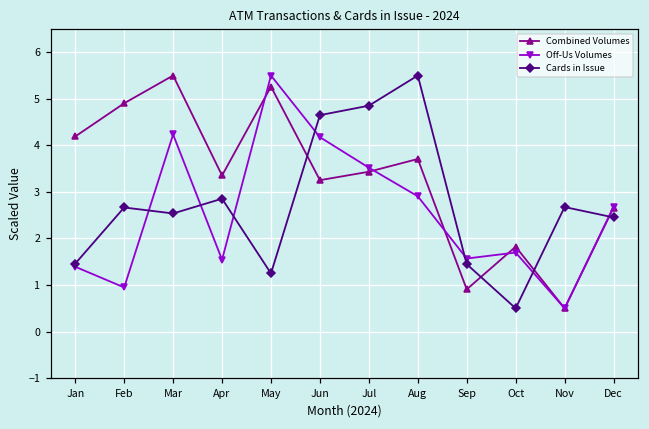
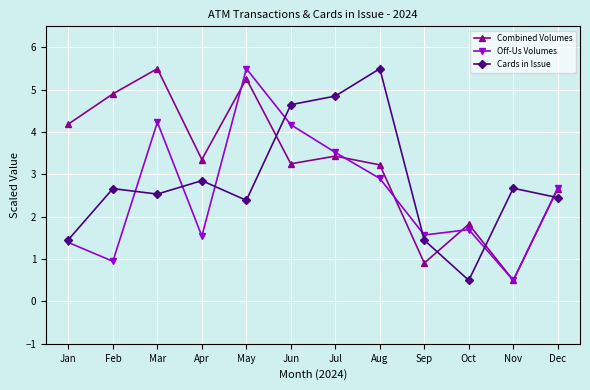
Cards in Issue, May: 1.2 -> 2.4
Combined Volumes, Aug: 3.7 -> 3.2
